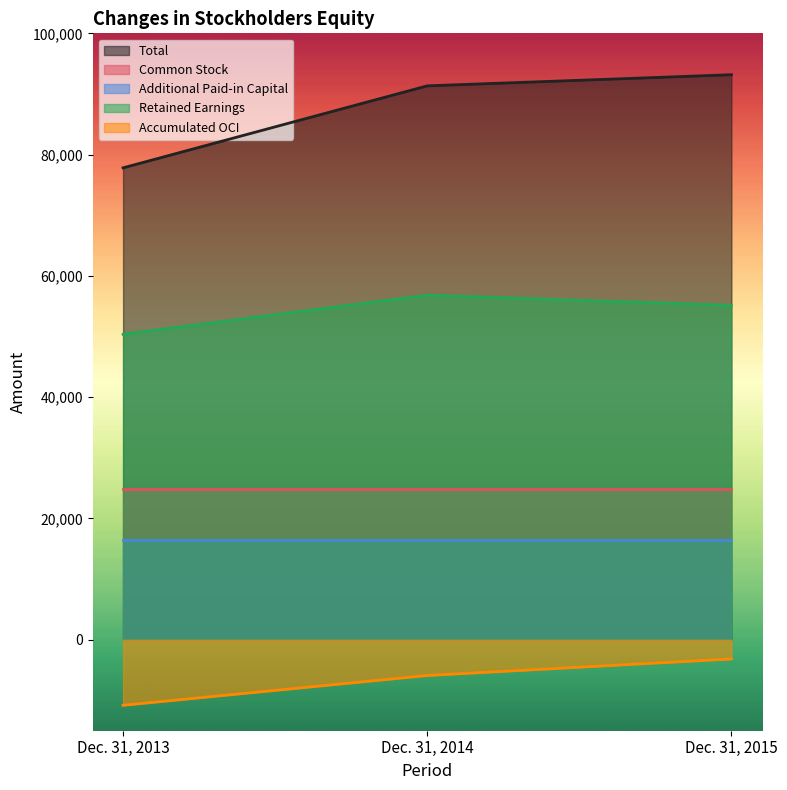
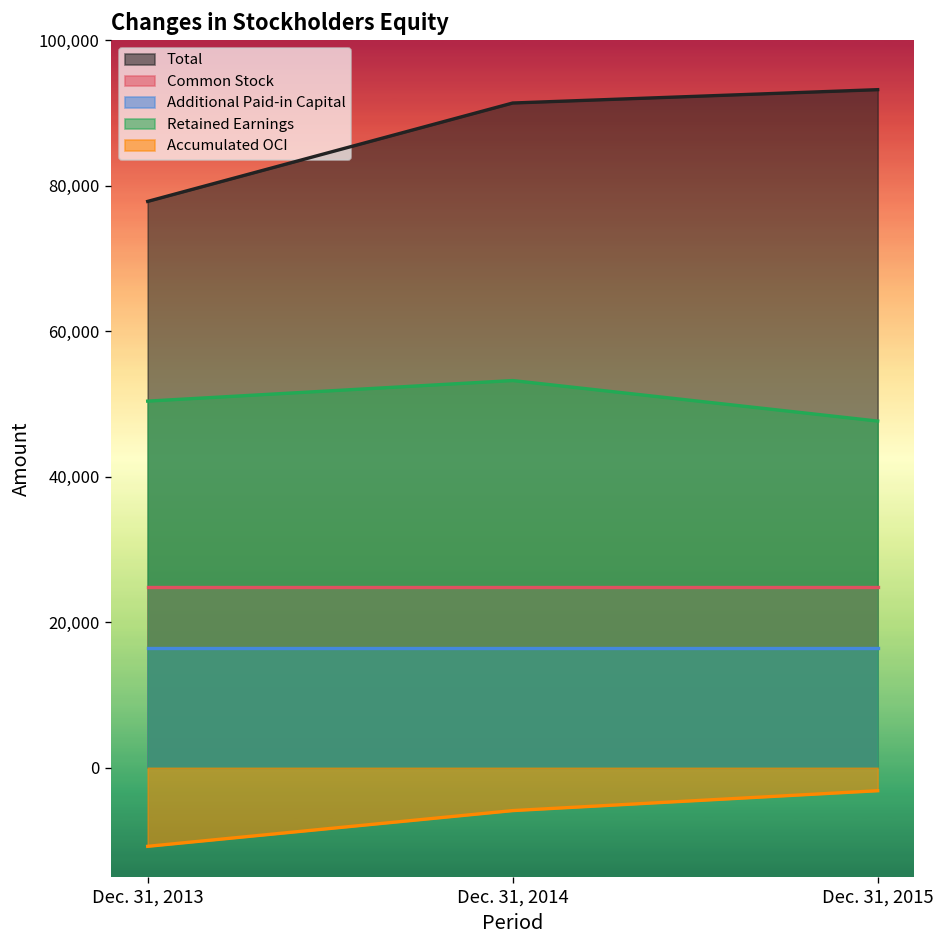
Retained Earnings, Dec. 31, 2014: 57,000 -> 53,000
Retained Earnings, Dec. 31, 2015: 55,000 -> 48,000
